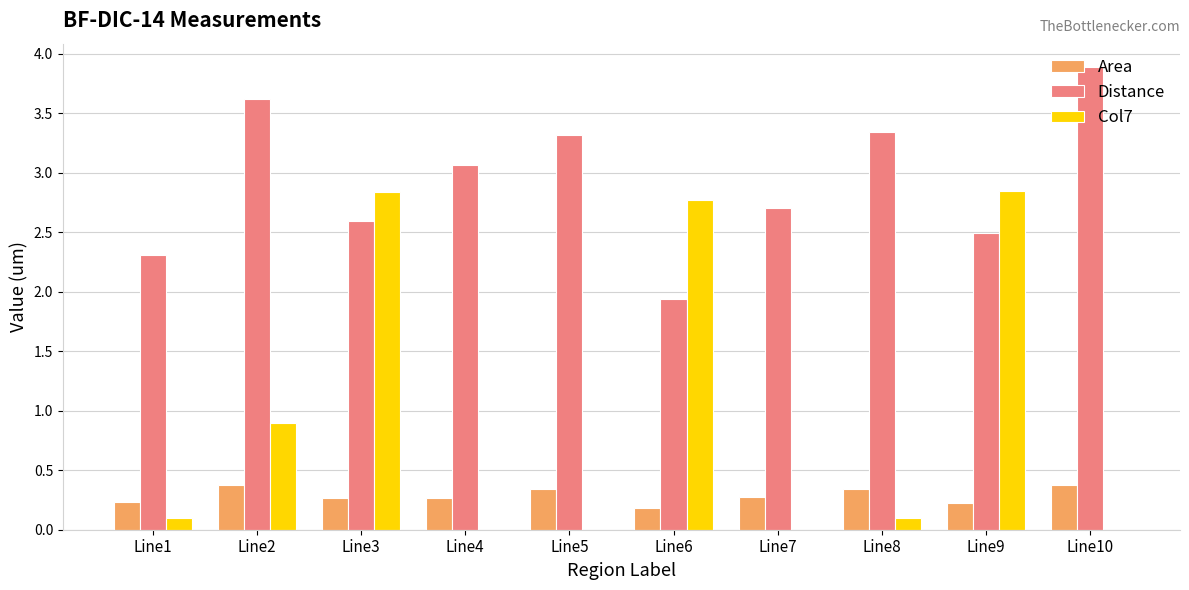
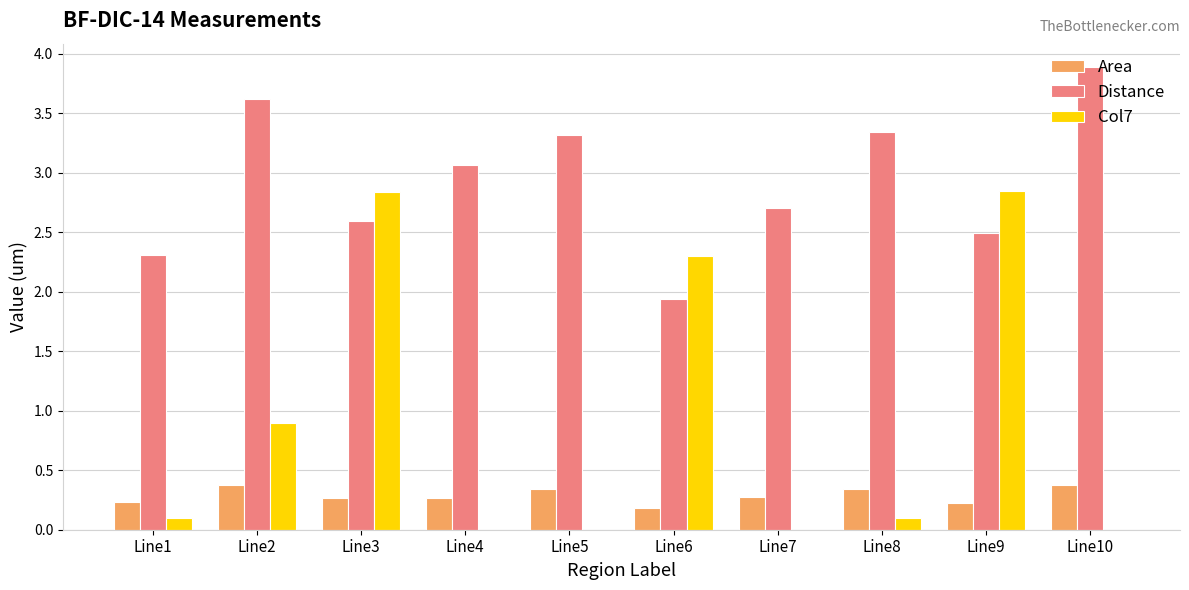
Col7, Line6: 2.77 -> 2.30
